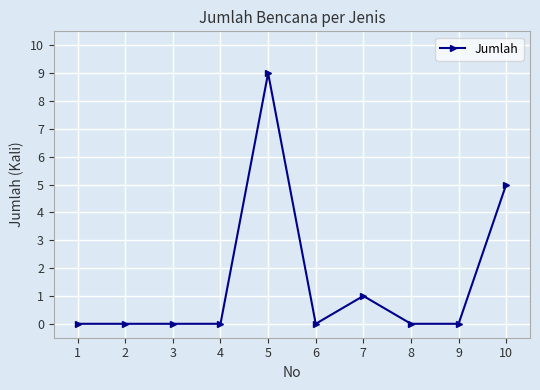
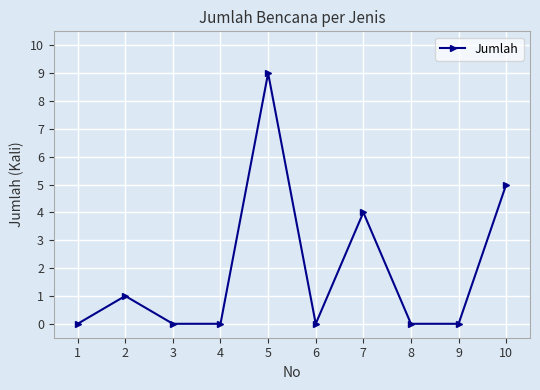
2: 0 -> 1
7: 1 -> 4
